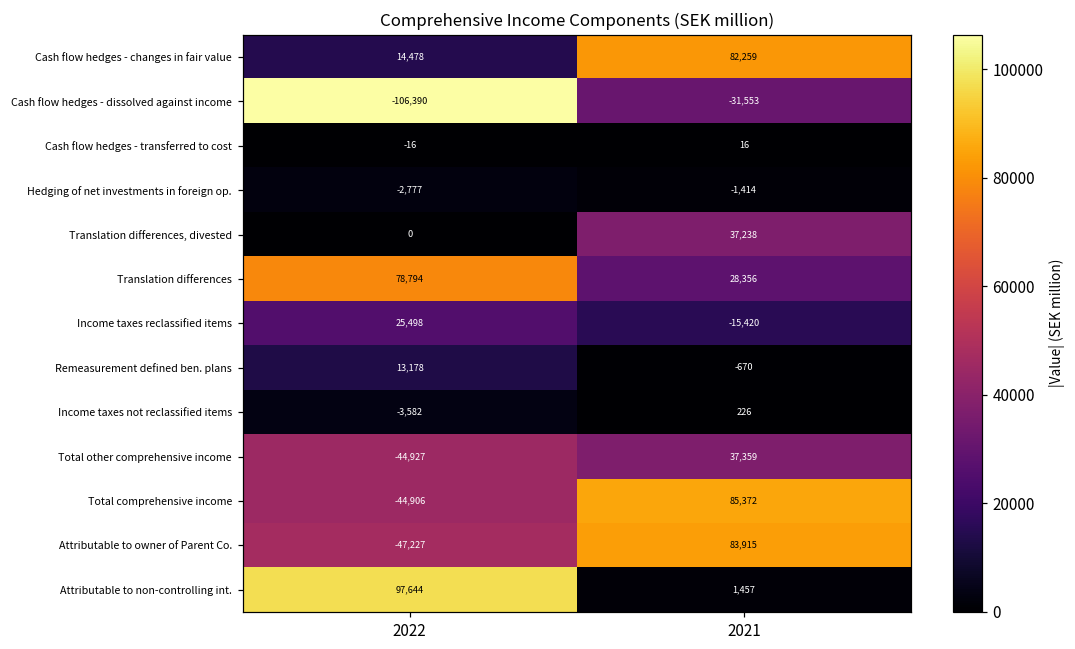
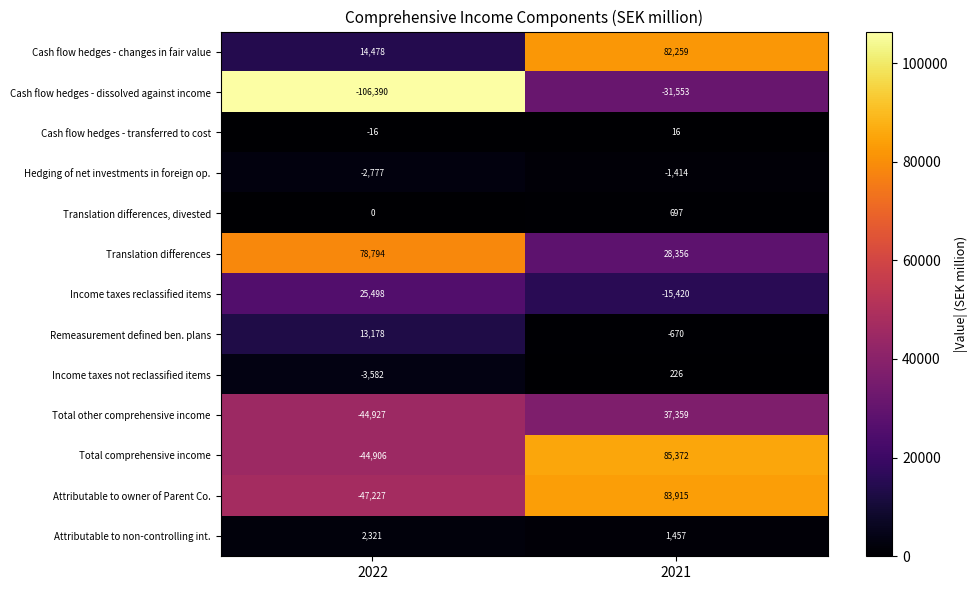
Translation differences, divested, 2021: 37,238 -> 697
Attributable to non-controlling int., 2022: 97,644 -> 2,321
